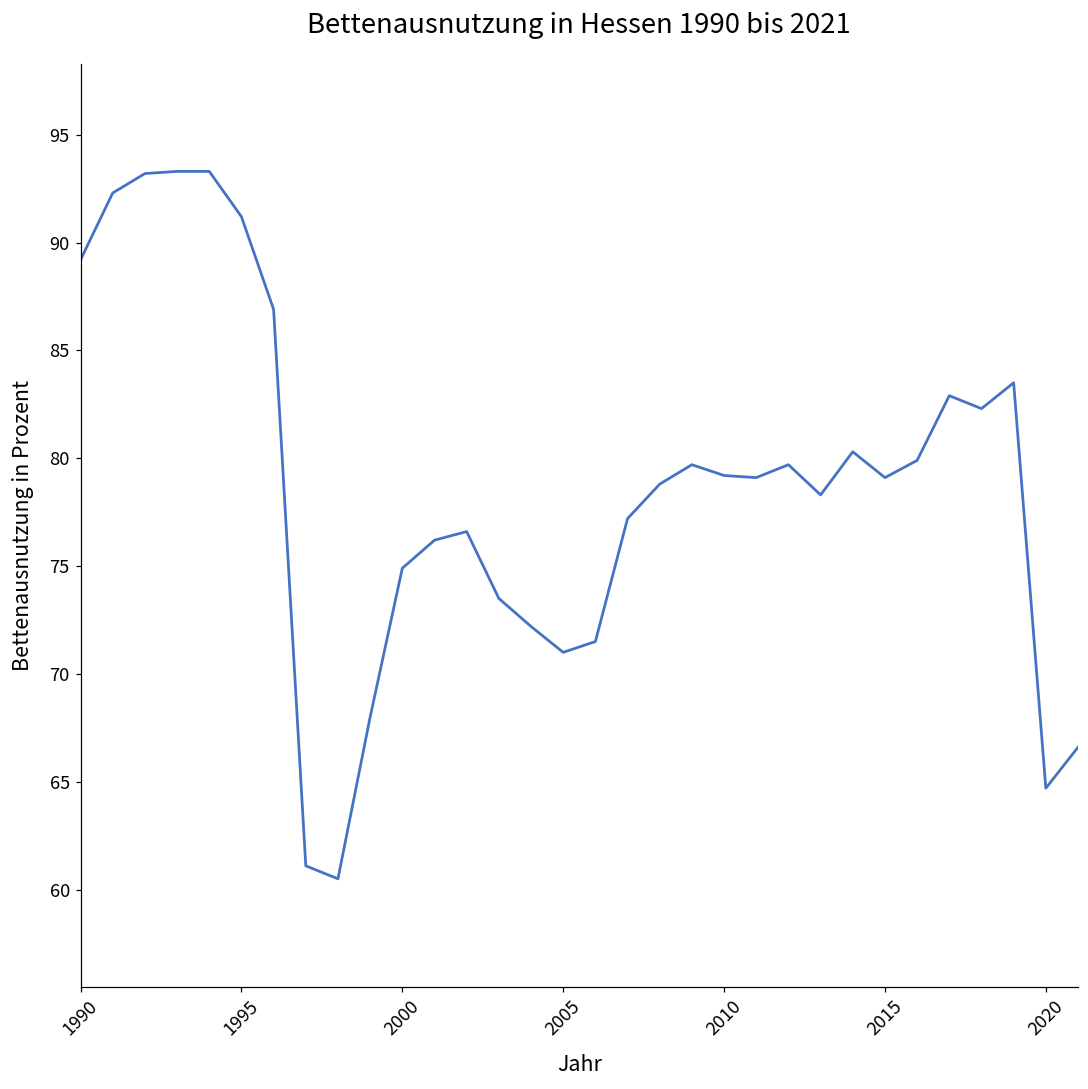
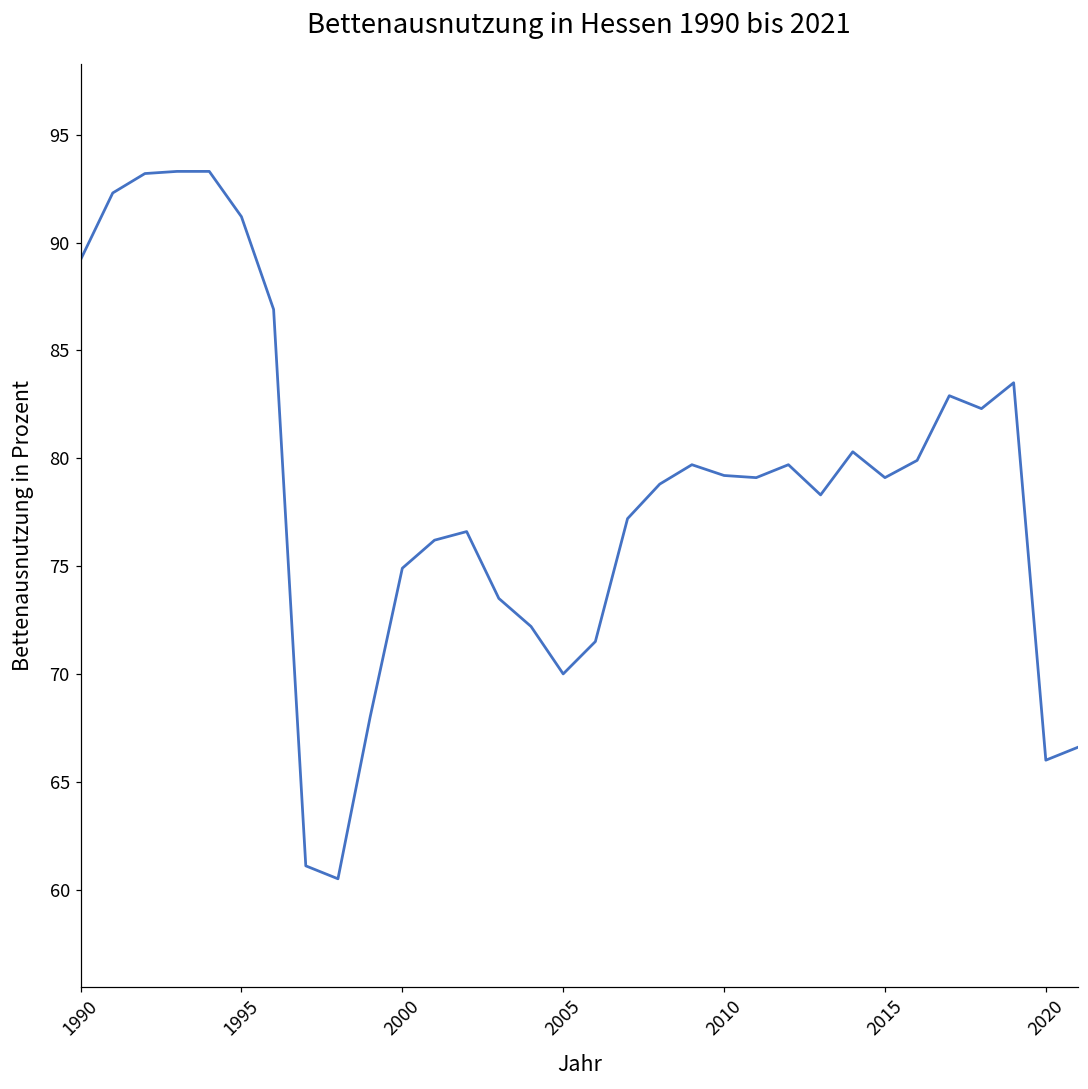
2005: 71 -> 70
2020: 64.7 -> 66.0
